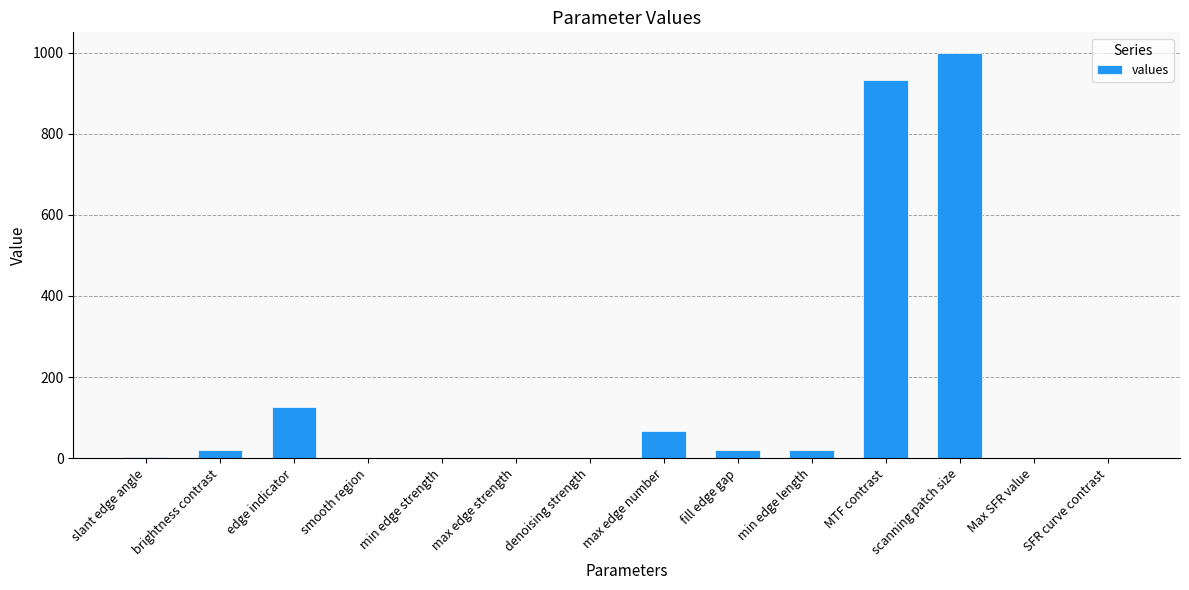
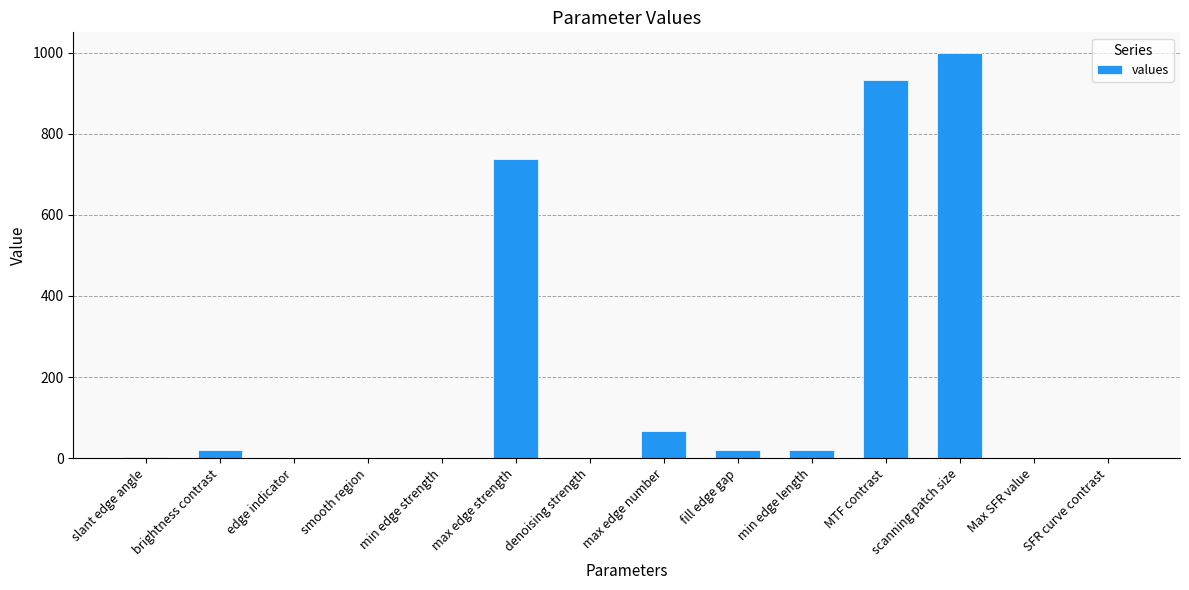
edge indicator: 130 -> 0
max edge strength: 0 -> 740
